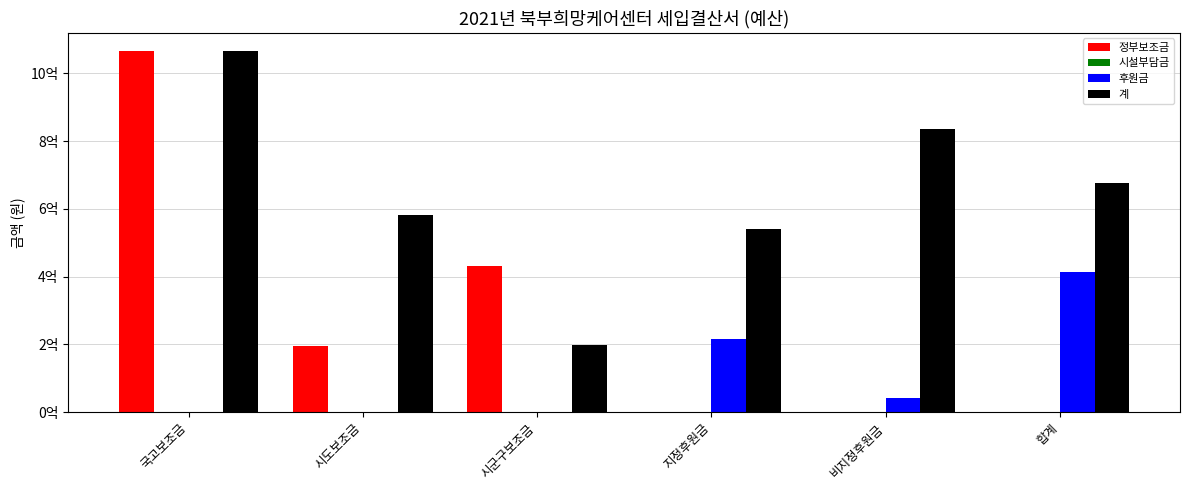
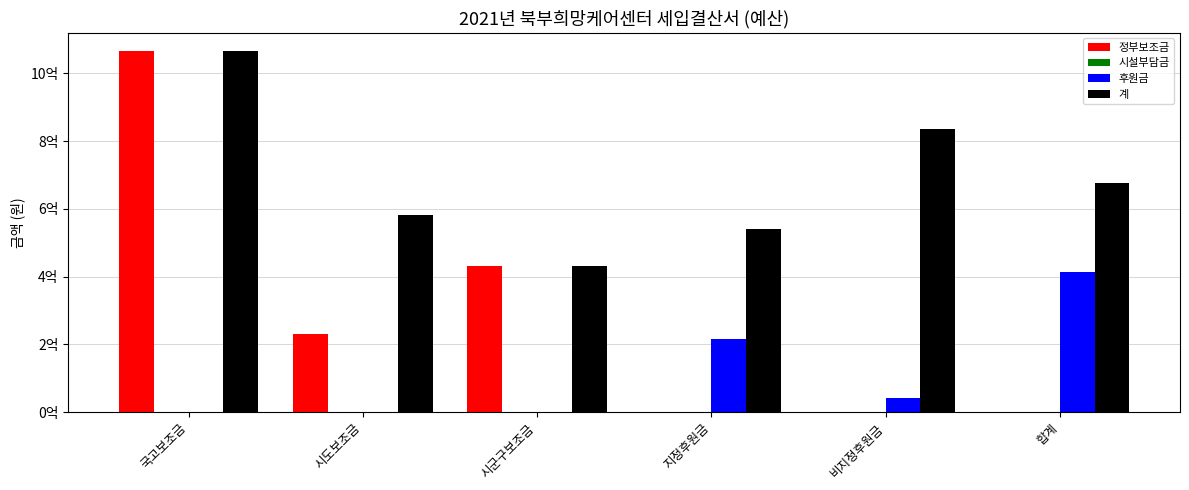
정부보조금, 시도보조금: 2.0억 -> 2.3억
계, 시군구보조금: 2.0억 -> 4.3억
